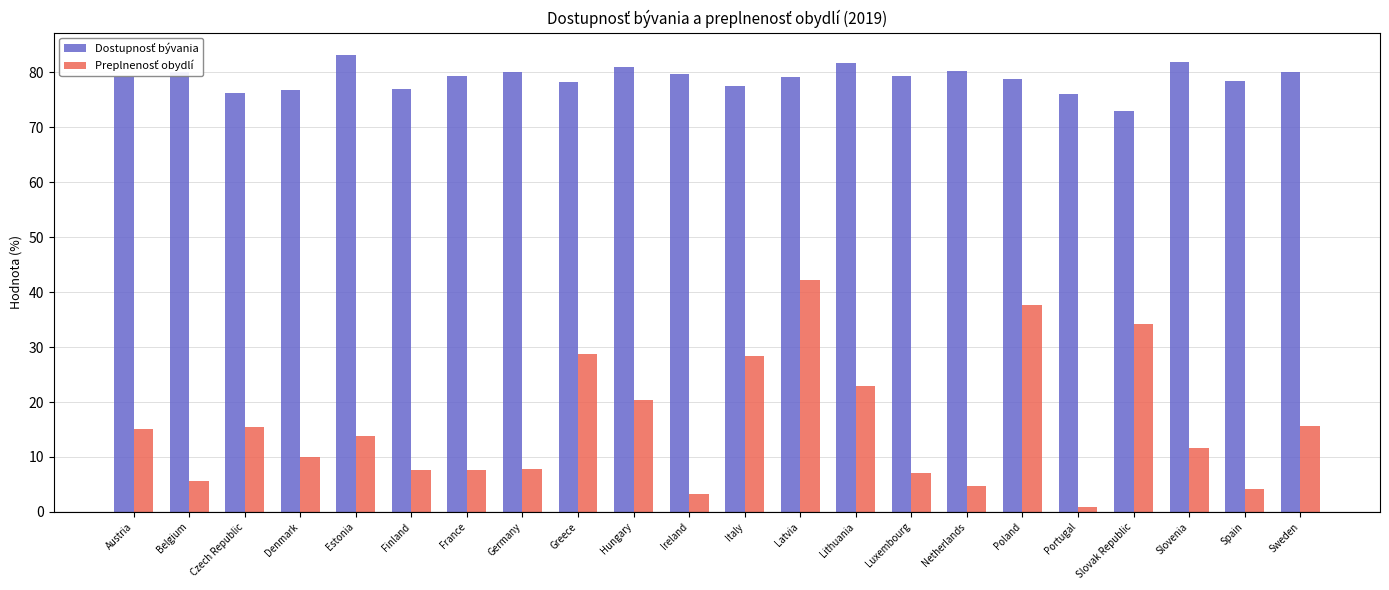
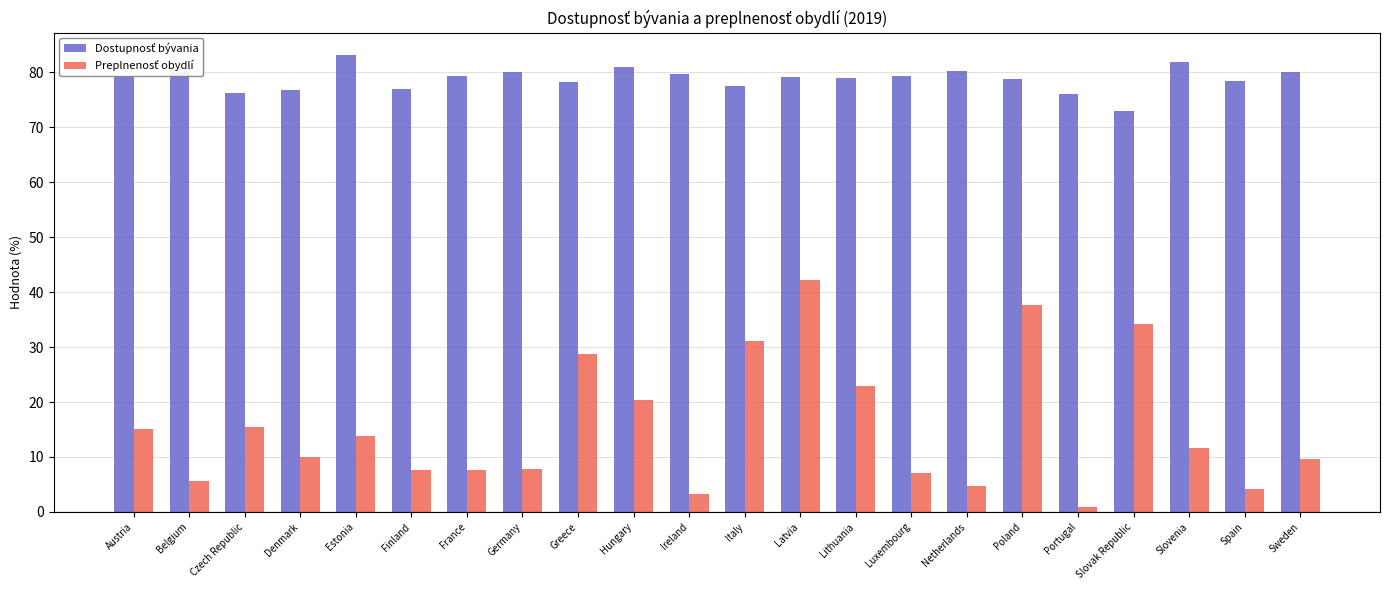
Preplnenosť obydlí, Italy: 28 -> 31
Dostupnosť bývania, Lithuania: 82 -> 79
Preplnenosť obydlí, Sweden: 16 -> 10
